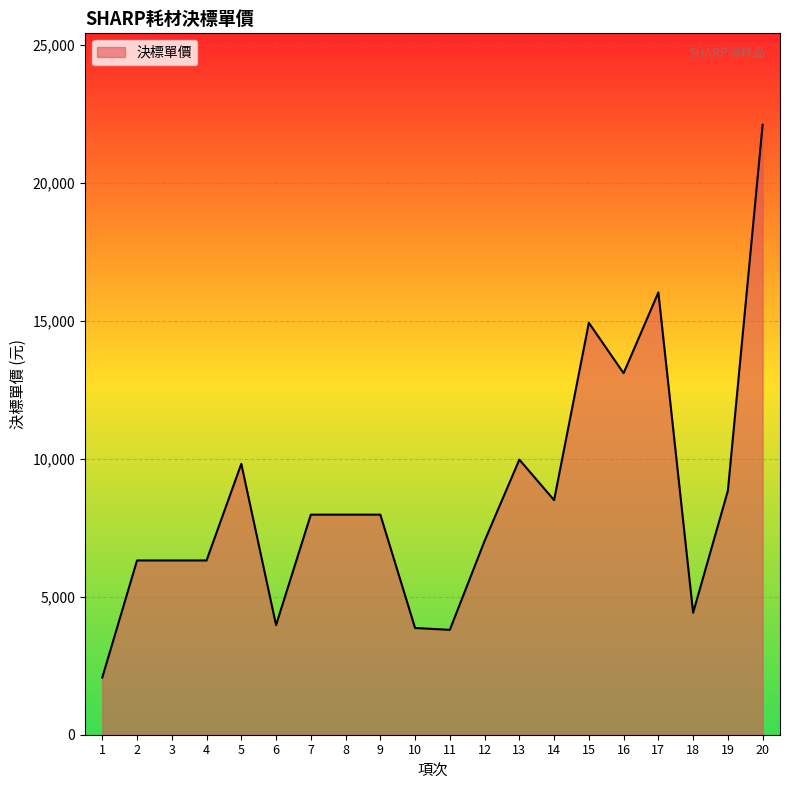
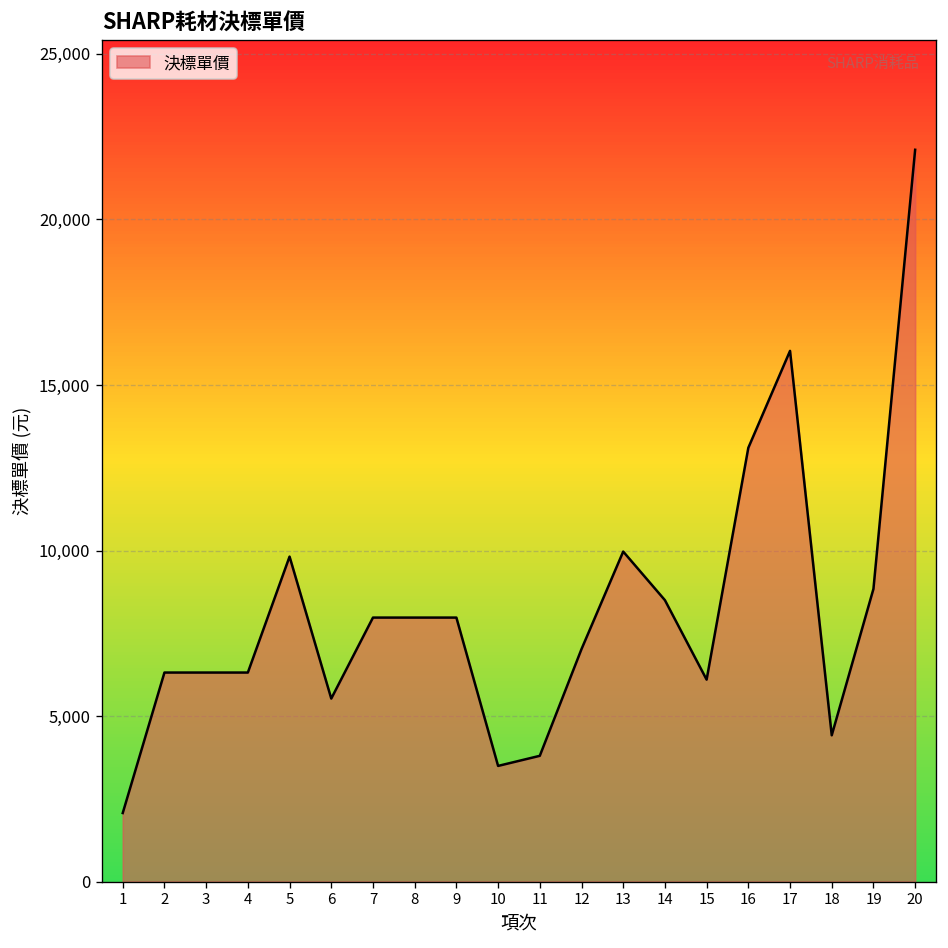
6: 4,000 -> 5,500
10: 3,900 -> 3,500
15: 14,900 -> 6,100
